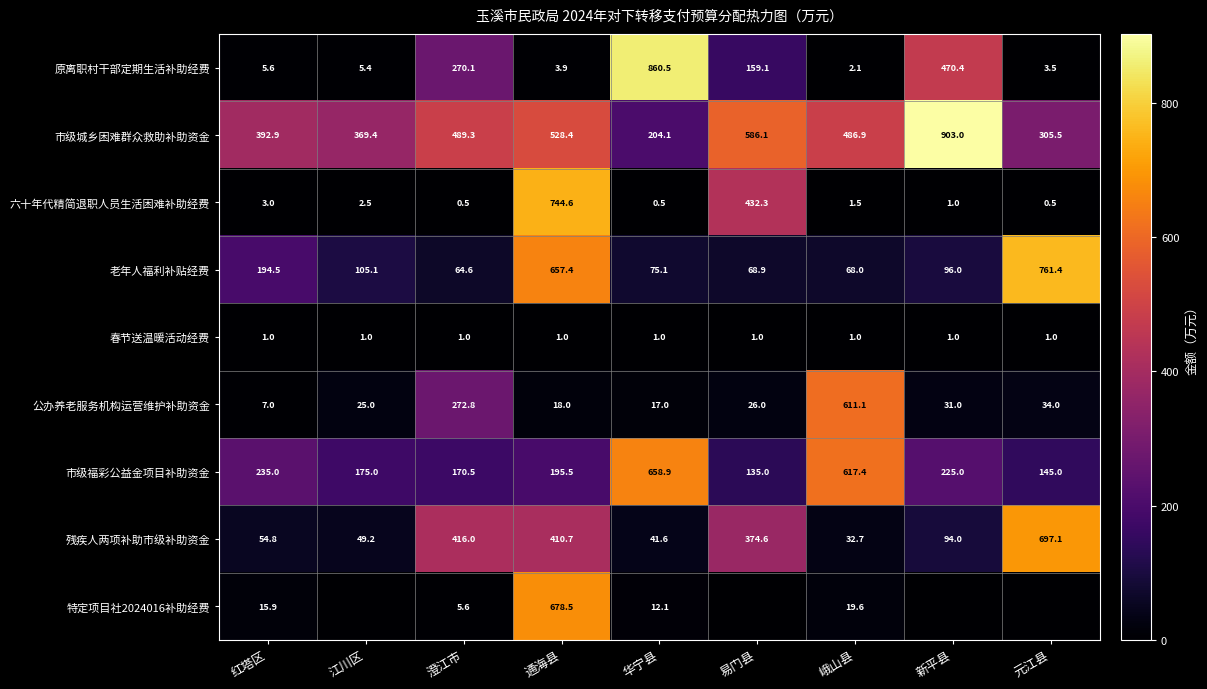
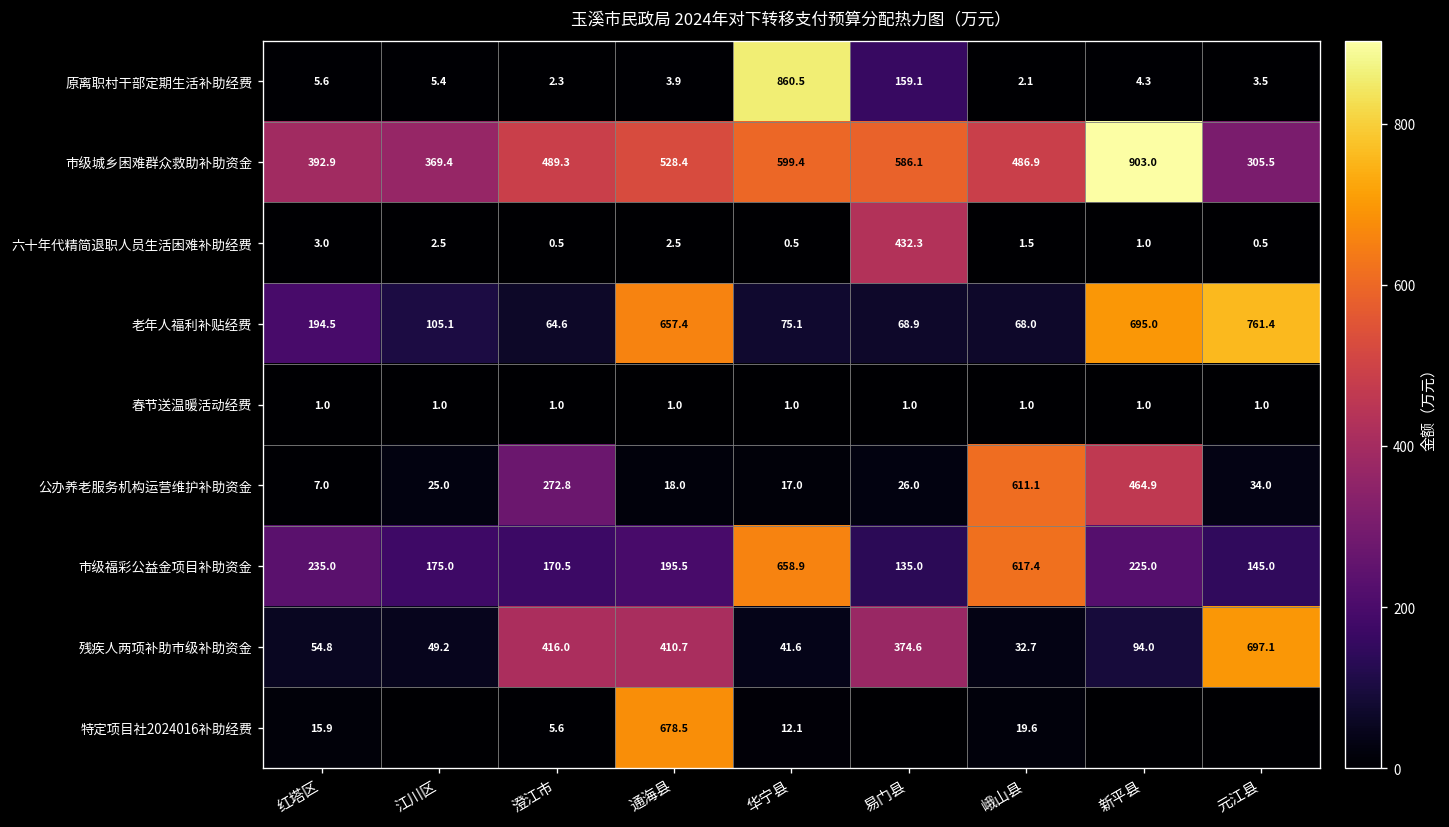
原离职村干部定期生活补助经费, 澄江市: 270.1 -> 2.3
原离职村干部定期生活补助经费, 新平县: 470.4 -> 4.3
市级城乡困难群众救助补助资金, 华宁县: 204.1 -> 599.4
六十年代精简退职人员生活困难补助经费, 通海县: 744.6 -> 2.5
老年人福利补贴经费, 新平县: 96.0 -> 695.0
公办养老服务机构运营维护补助资金, 新平县: 31.0 -> 464.9
